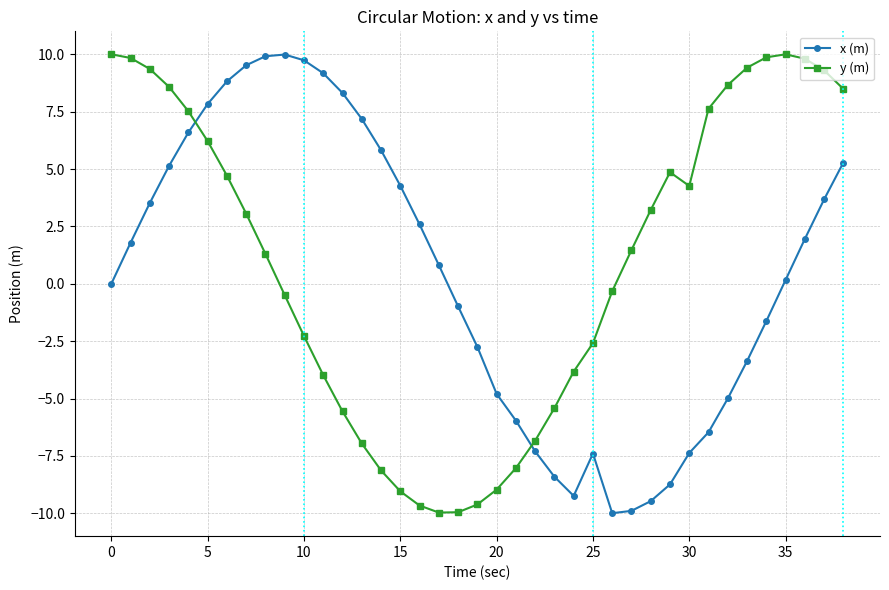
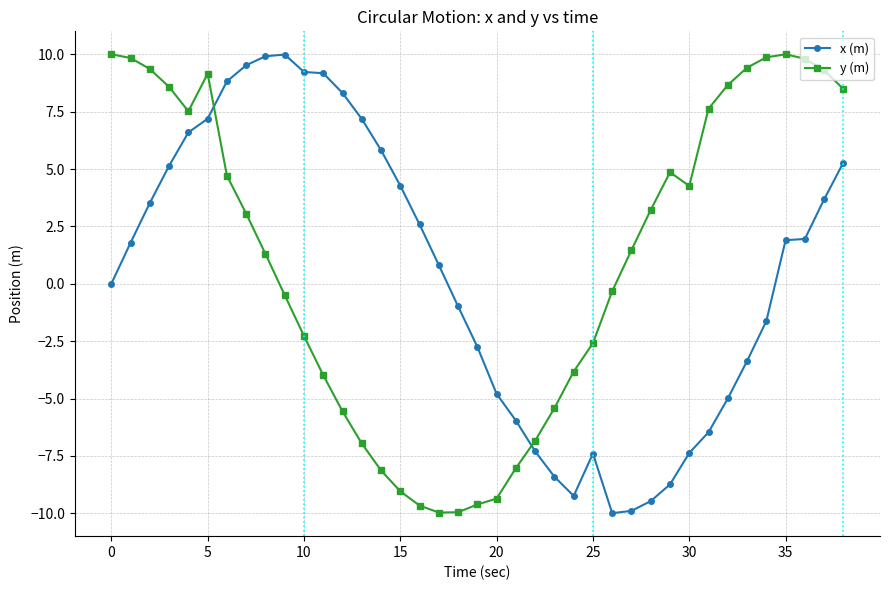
x (m), 5: 7.8 -> 7.2
y (m), 5: 6.2 -> 9.2
x (m), 10: 9.7 -> 9.2
y (m), 20: -9.0 -> -9.4
x (m), 35: 0.2 -> 1.9
